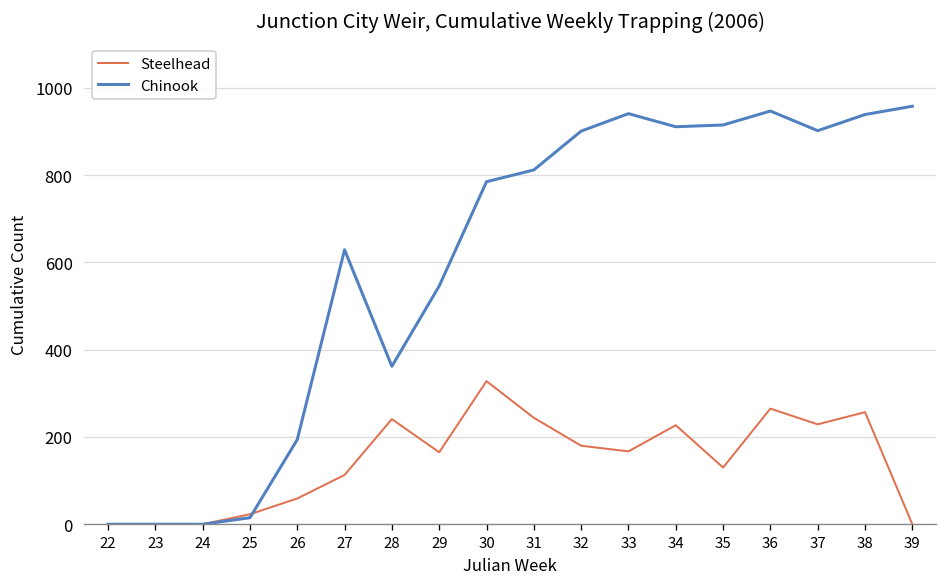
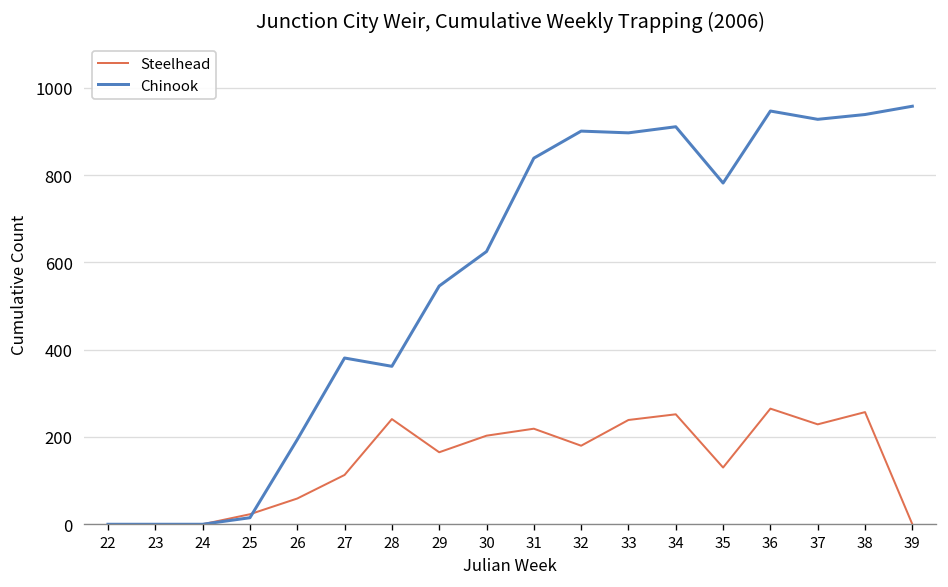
Chinook, 27: 630 -> 380
Steelhead, 30: 330 -> 200
Chinook, 30: 790 -> 630
Steelhead, 31: 240 -> 220
Chinook, 31: 810 -> 840
Steelhead, 33: 170 -> 240
Chinook, 33: 940 -> 900
Steelhead, 34: 230 -> 250
Chinook, 35: 920 -> 780
Chinook, 37: 900 -> 930
